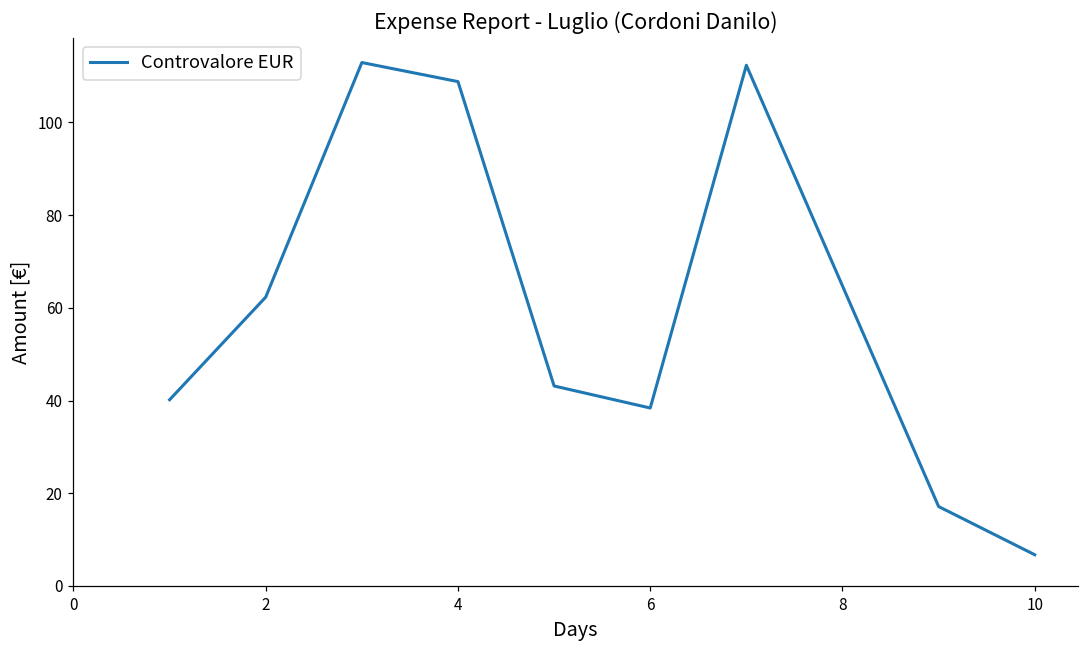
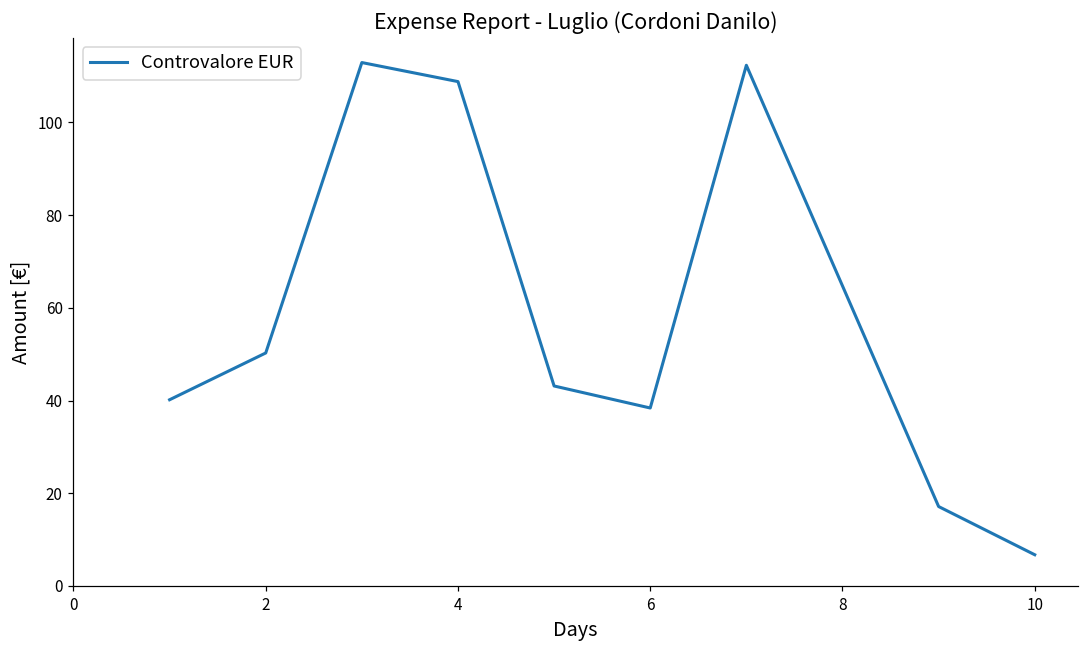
2: 62 -> 50
